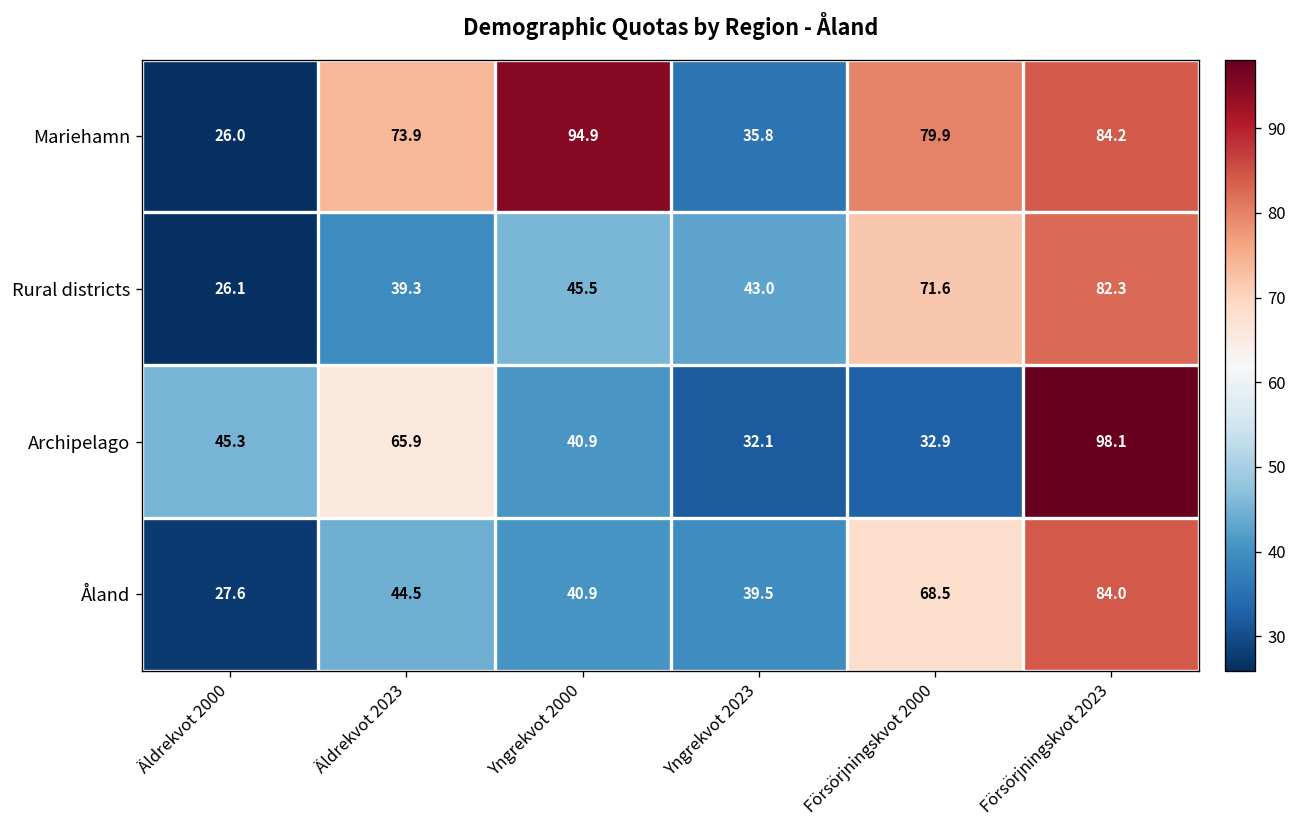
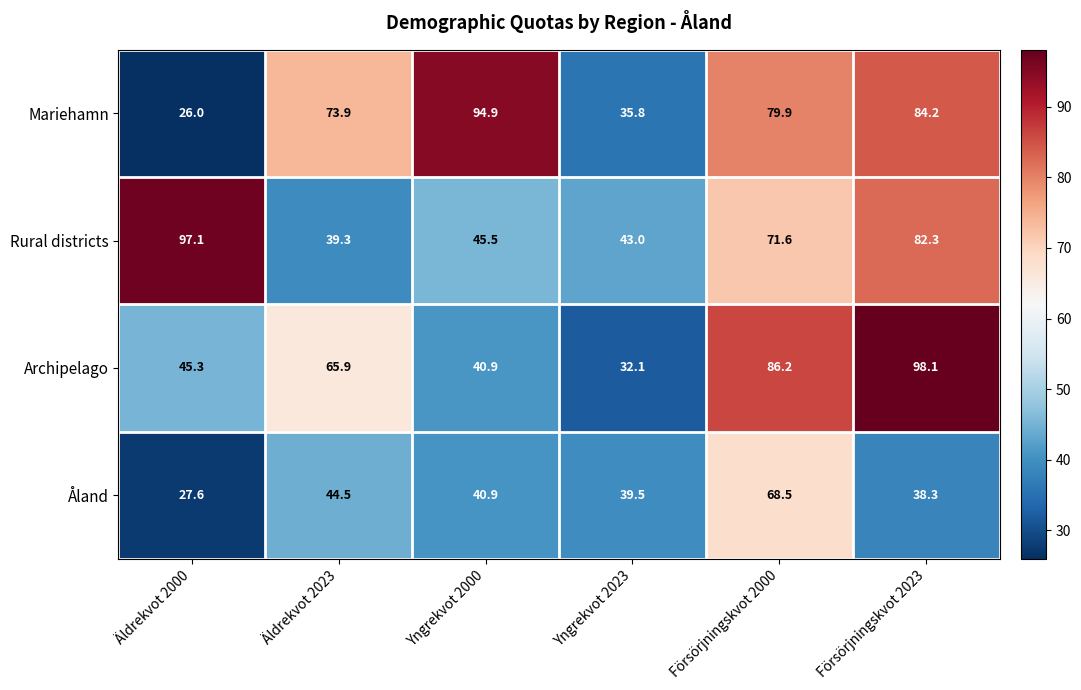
Rural districts, Äldrekvot 2000: 26.1 -> 97.1
Archipelago, Försörjningskvot 2000: 32.9 -> 86.2
Åland, Försörjningskvot 2023: 84.0 -> 38.3
